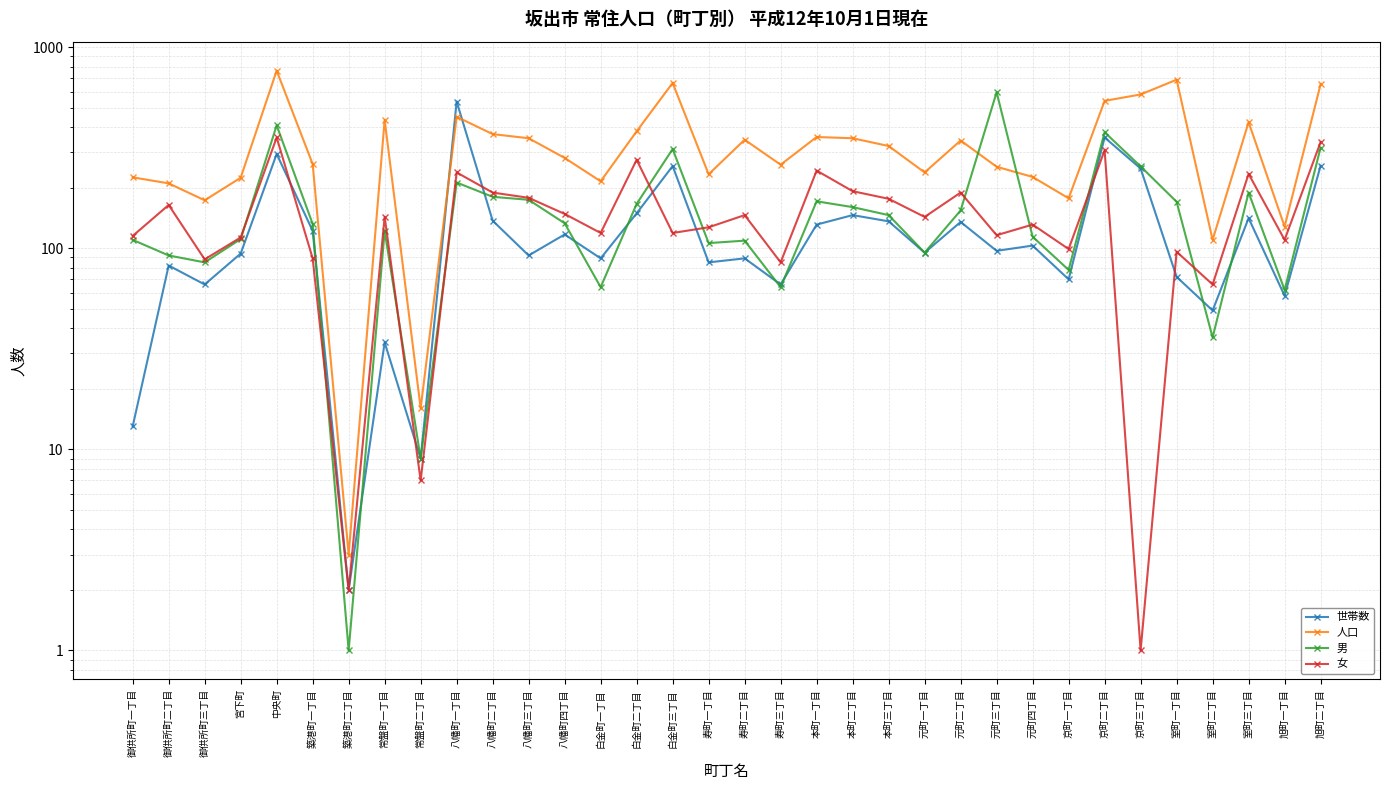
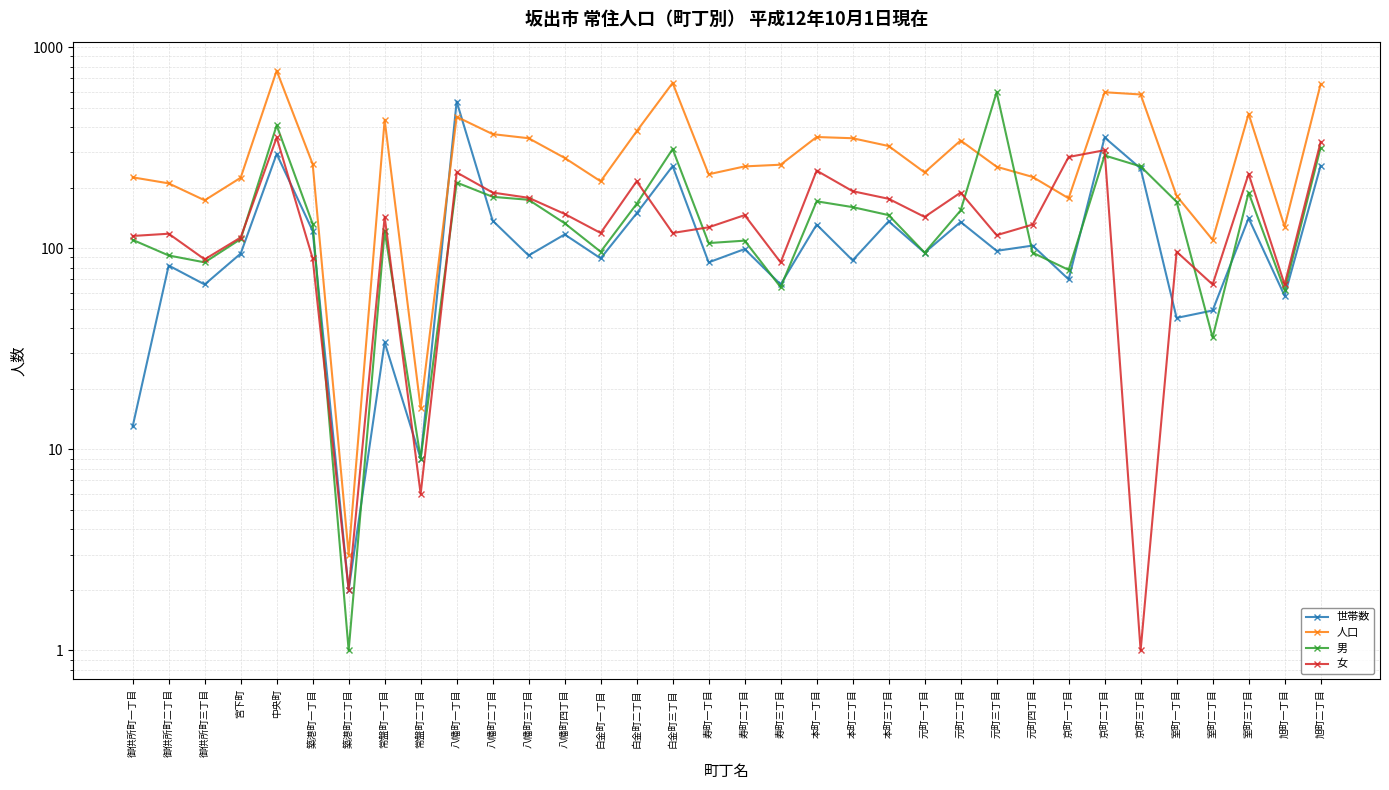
女, 御供所町二丁目: 160 -> 120
女, 常盤町二丁目: 7 -> 6
男, 白金町一丁目: 64 -> 100
女, 白金町二丁目: 280 -> 220
世帯数, 寿町二丁目: 90 -> 100
人口, 寿町二丁目: 350 -> 260
世帯数, 本町二丁目: 150 -> 87
男, 元町四丁目: 110 -> 100
女, 京町一丁目: 100 -> 280
人口, 京町二丁目: 540 -> 600
男, 京町二丁目: 380 -> 290
世帯数, 室町一丁目: 72 -> 45
人口, 室町一丁目: 690 -> 180
人口, 室町三丁目: 420 -> 470
女, 旭町一丁目: 110 -> 66
